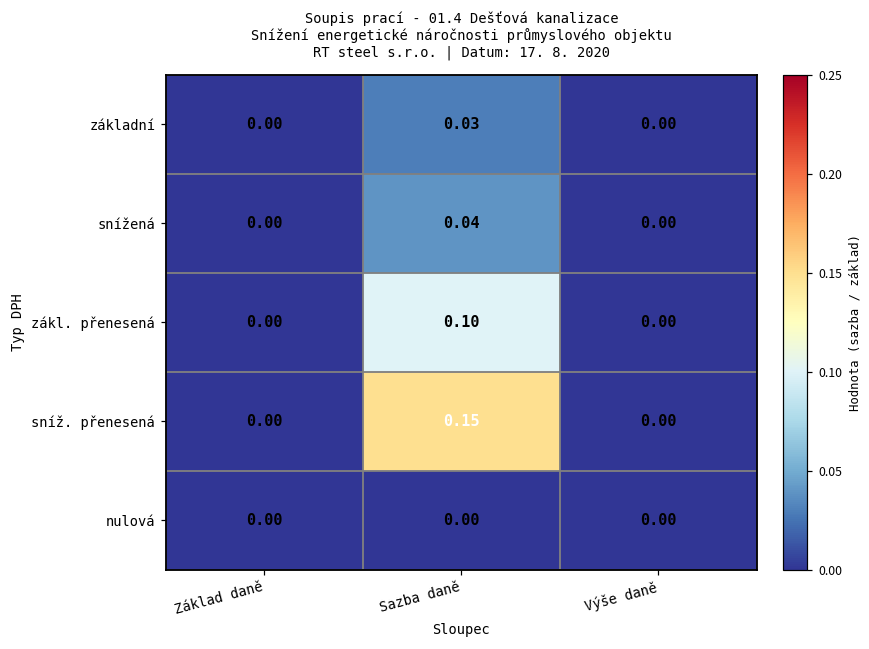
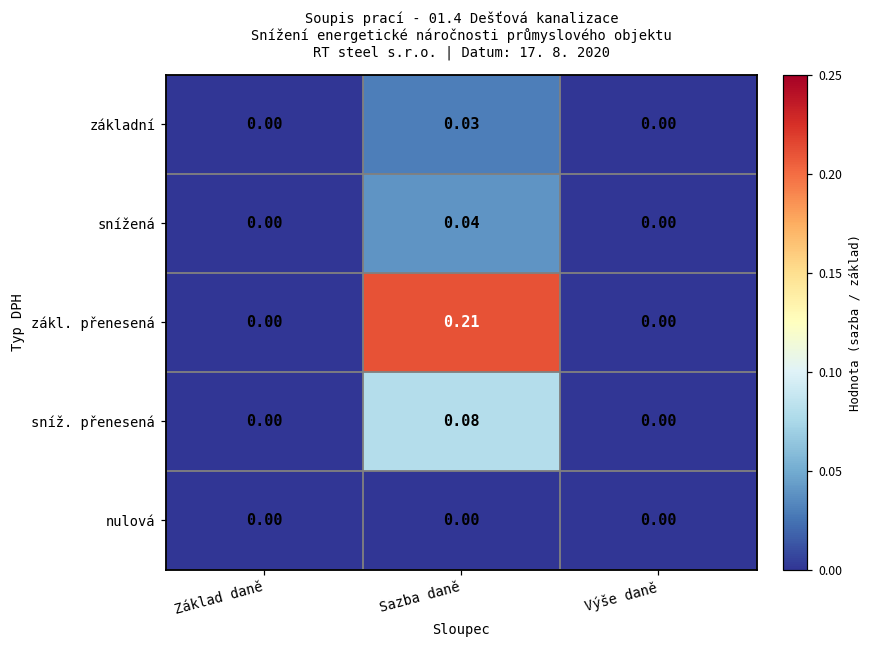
zákl. přenesená, Sazba daně: 0.10 -> 0.21
sníž. přenesená, Sazba daně: 0.15 -> 0.08
